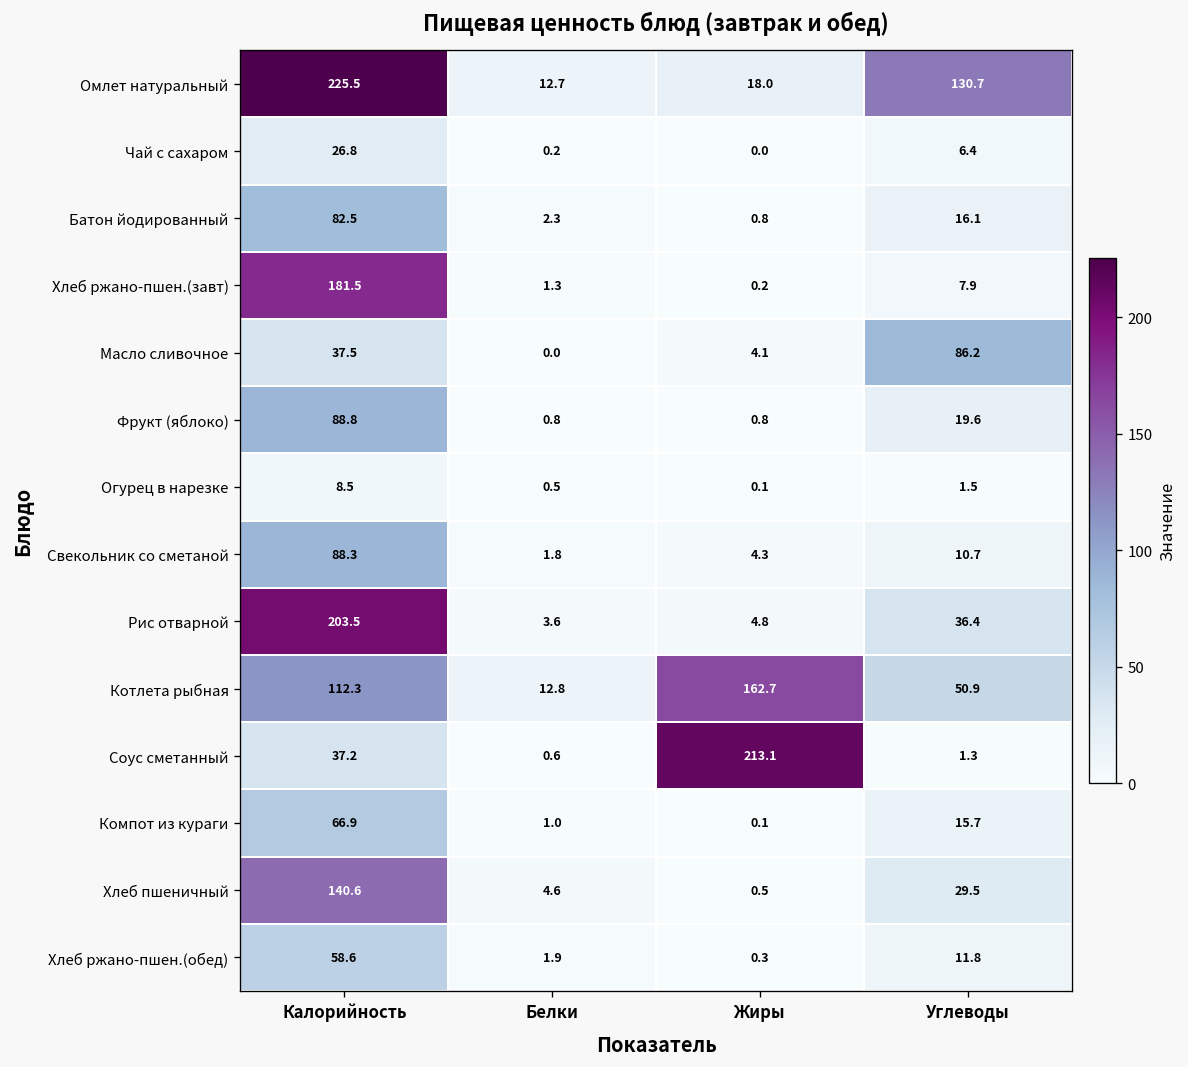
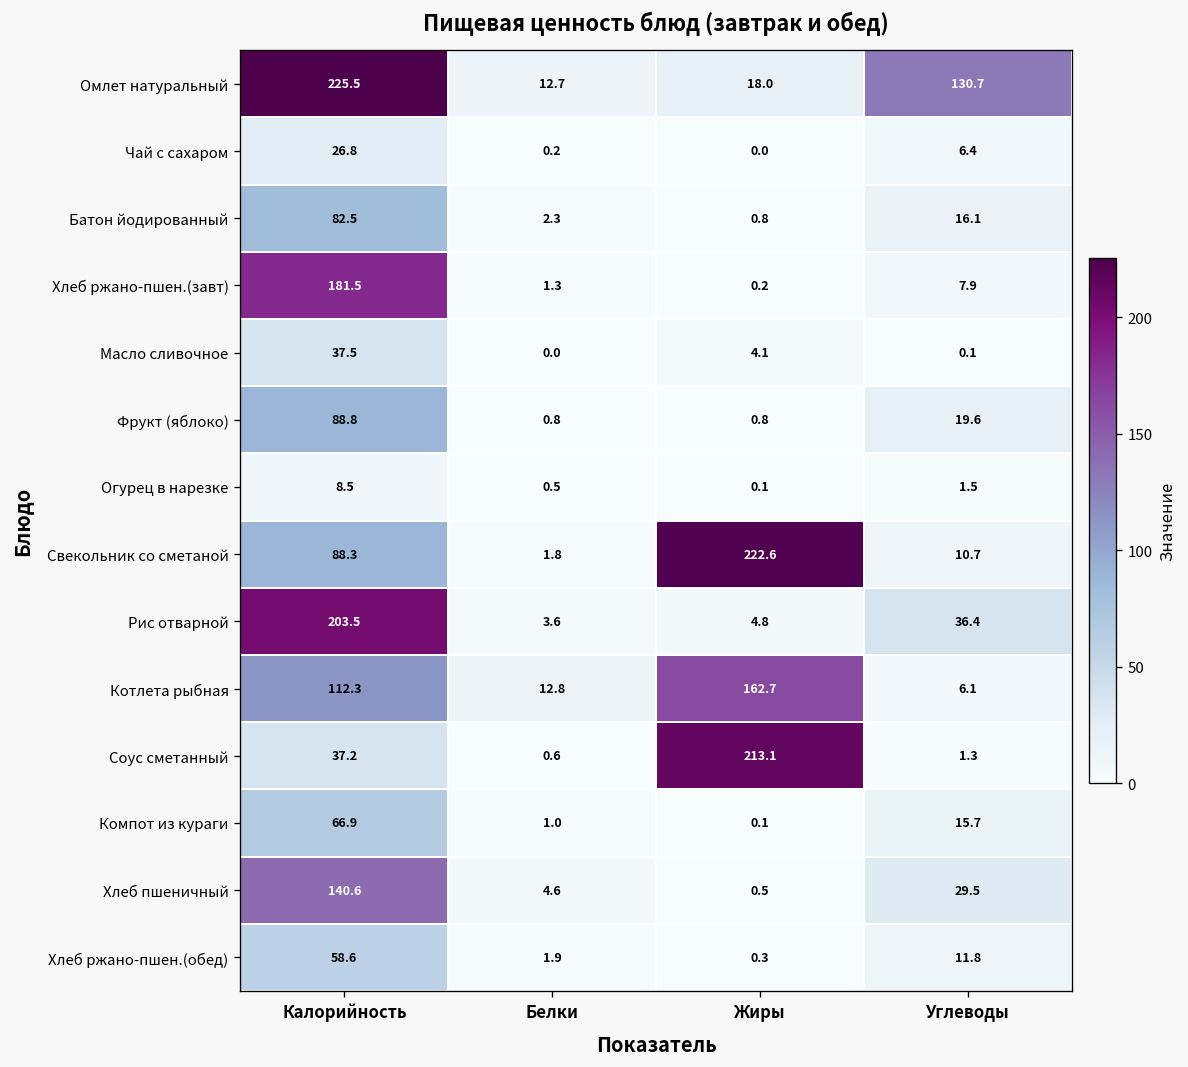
Масло сливочное, Углеводы: 86.2 -> 0.1
Свекольник со сметаной, Жиры: 4.3 -> 222.6
Котлета рыбная, Углеводы: 50.9 -> 6.1
